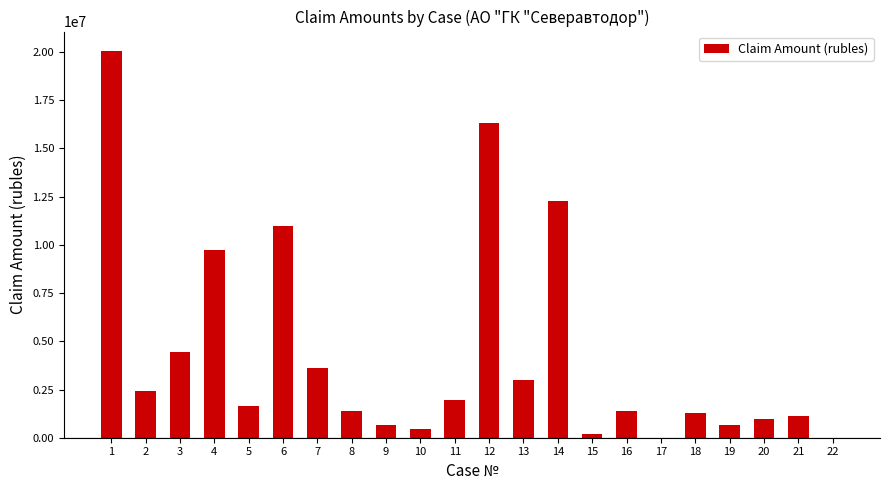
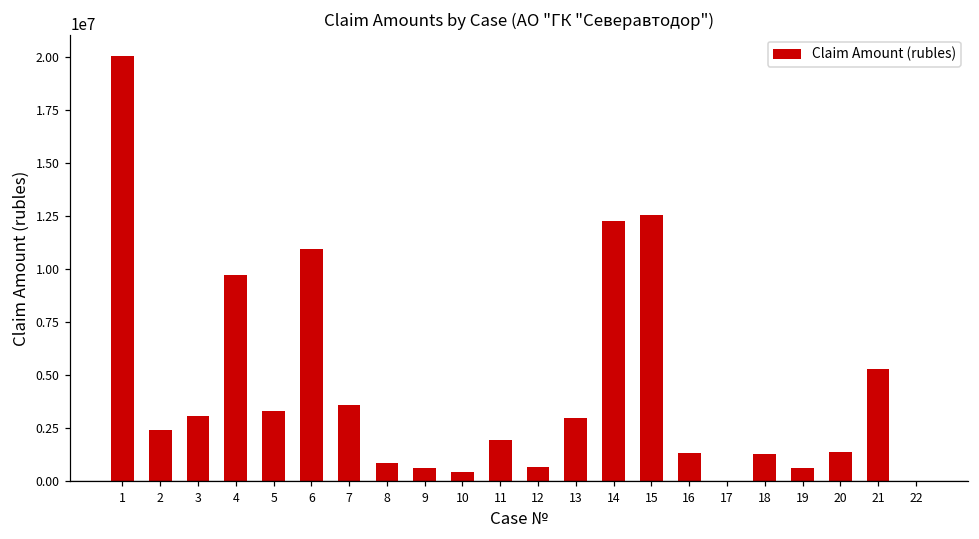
3: 4400000 -> 3100000
5: 1700000 -> 3300000
8: 1400000 -> 900000
12: 16300000 -> 700000
15: 200000 -> 12600000
20: 900000 -> 1400000
21: 1100000 -> 5300000
